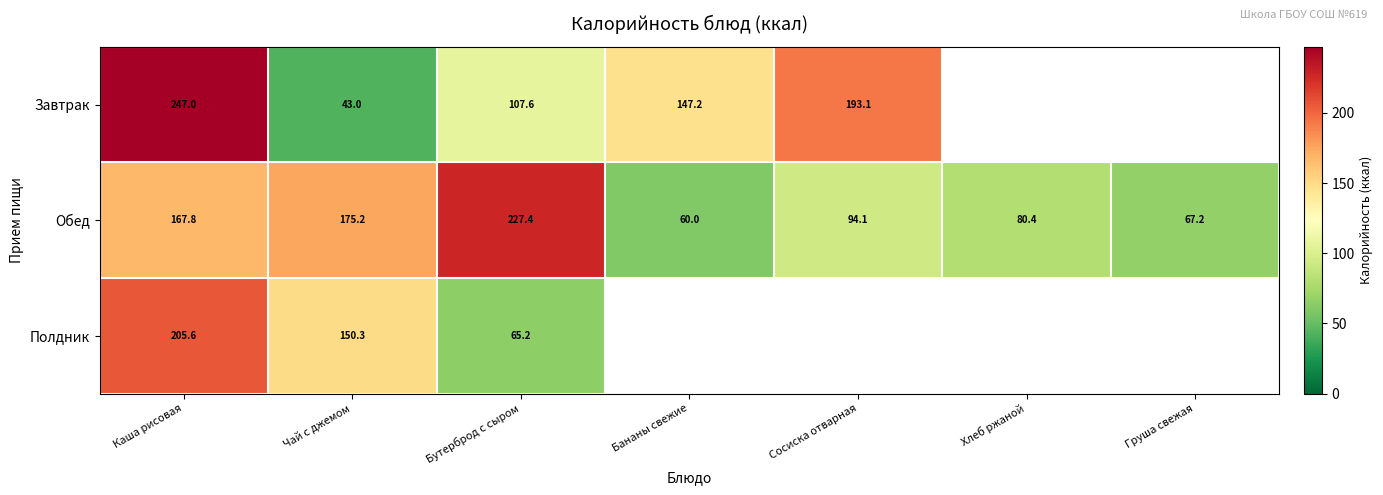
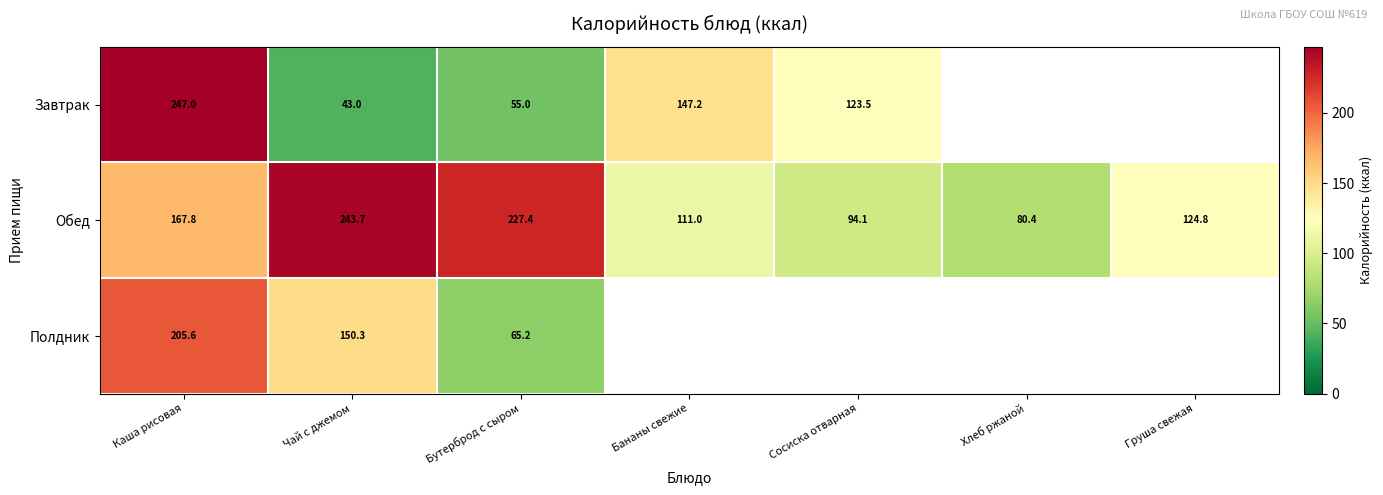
Завтрак, Бутерброд с сыром: 107.6 -> 55.0
Завтрак, Сосиска отварная: 193.1 -> 123.5
Обед, Чай с джемом: 175.2 -> 243.7
Обед, Бананы свежие: 60.0 -> 111.0
Обед, Груша свежая: 67.2 -> 124.8
